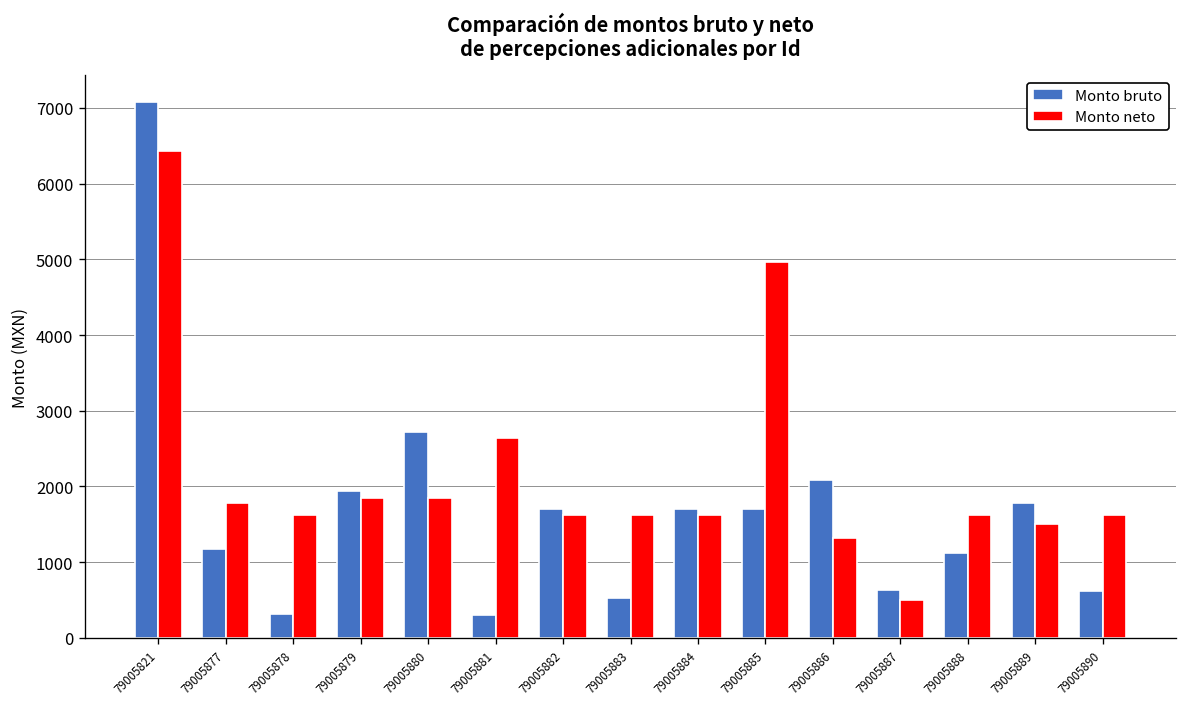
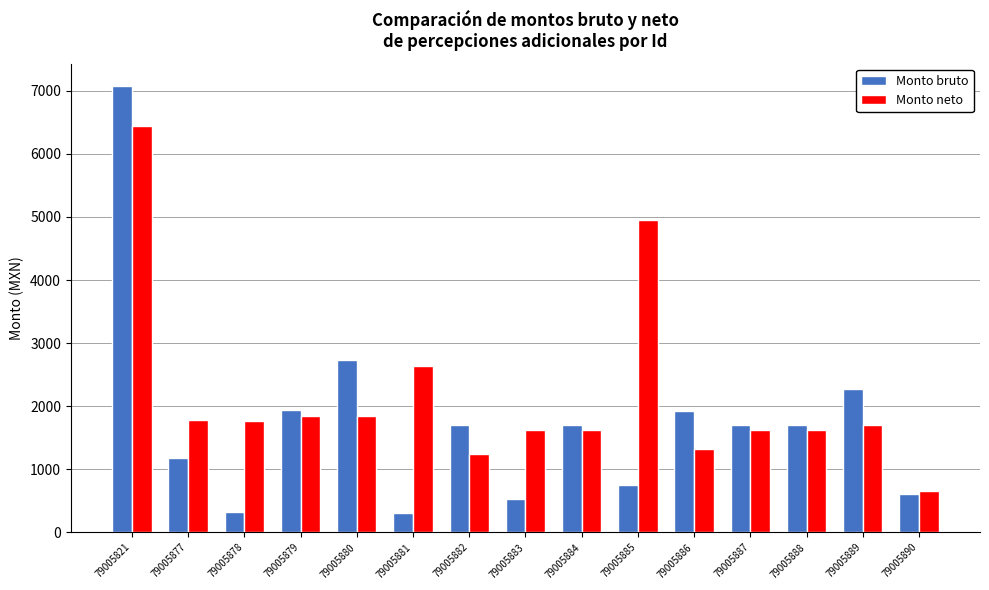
Monto neto, 79005878: 1600 -> 1800
Monto neto, 79005882: 1600 -> 1200
Monto bruto, 79005885: 1700 -> 800
Monto bruto, 79005886: 2100 -> 1900
Monto bruto, 79005887: 600 -> 1700
Monto neto, 79005887: 500 -> 1600
Monto bruto, 79005888: 1100 -> 1700
Monto bruto, 79005889: 1800 -> 2300
Monto neto, 79005889: 1500 -> 1700
Monto neto, 79005890: 1600 -> 700
